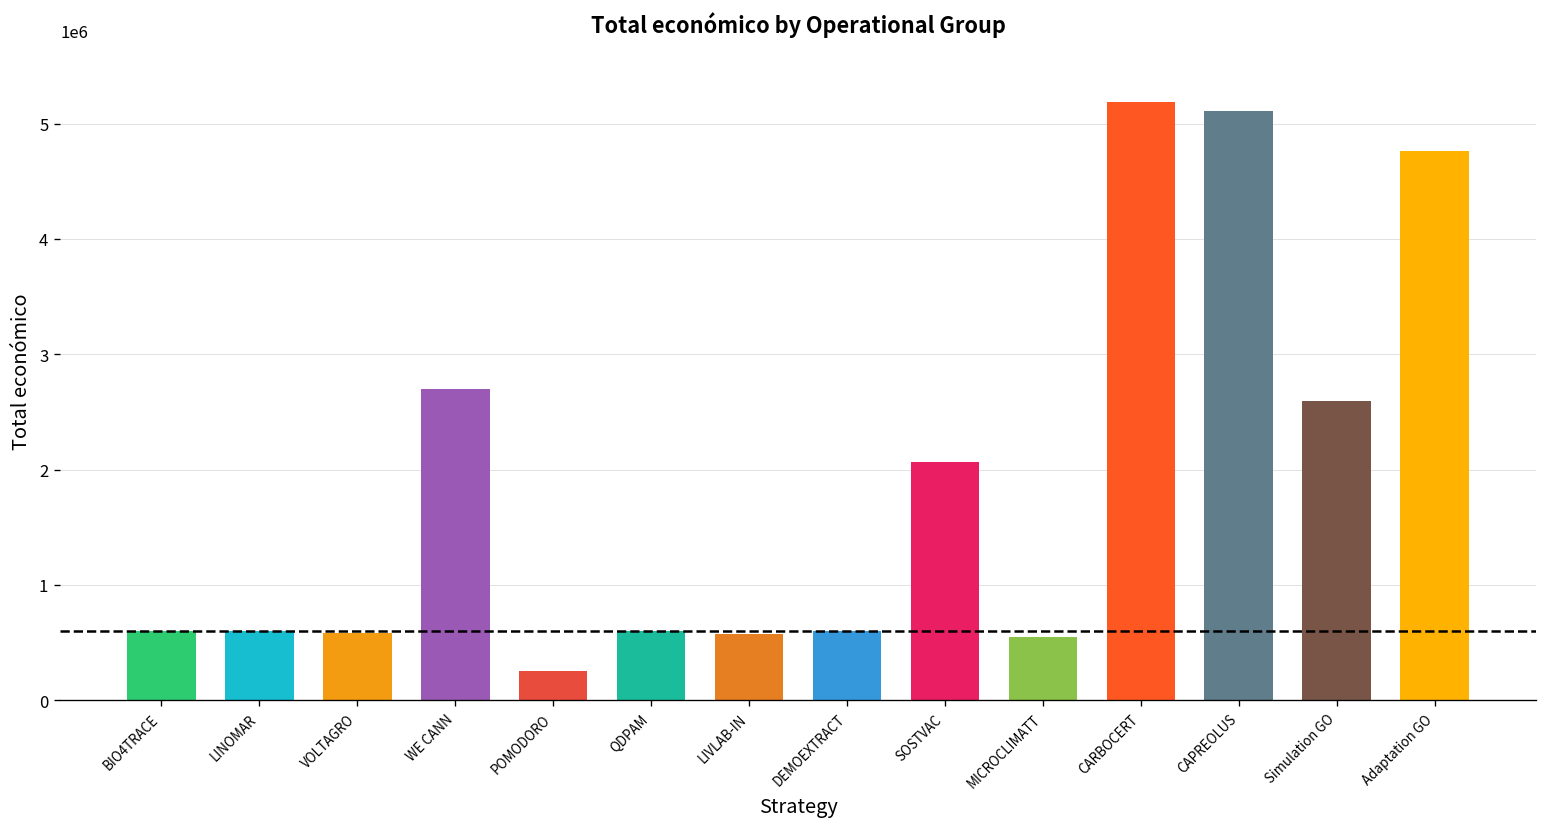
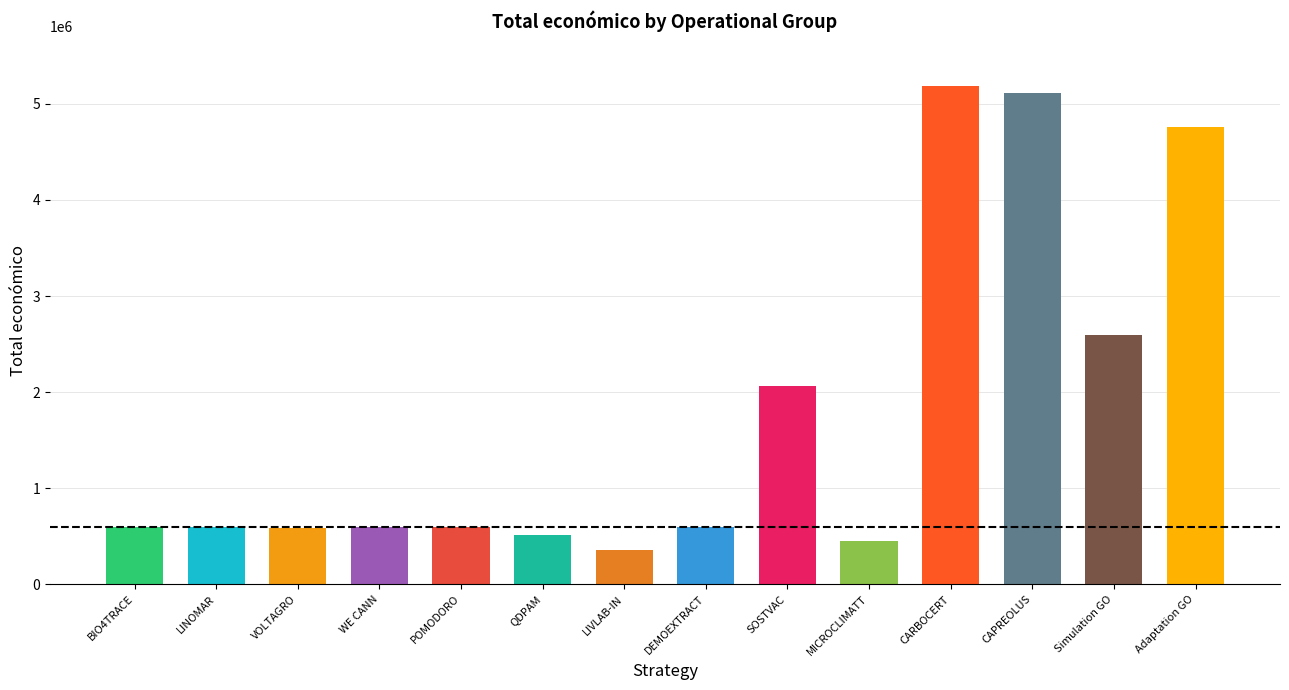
WE CANN: 2700000 -> 600000
POMODORO: 300000 -> 600000
QDPAM: 600000 -> 500000
LIVLAB-IN: 600000 -> 400000
MICROCLIMATT: 500000 -> 400000
